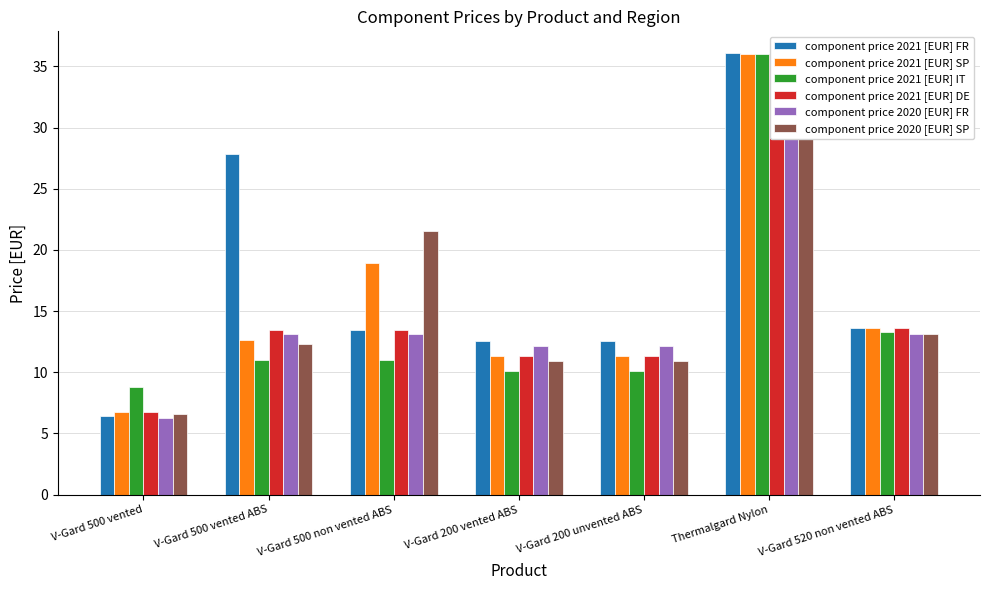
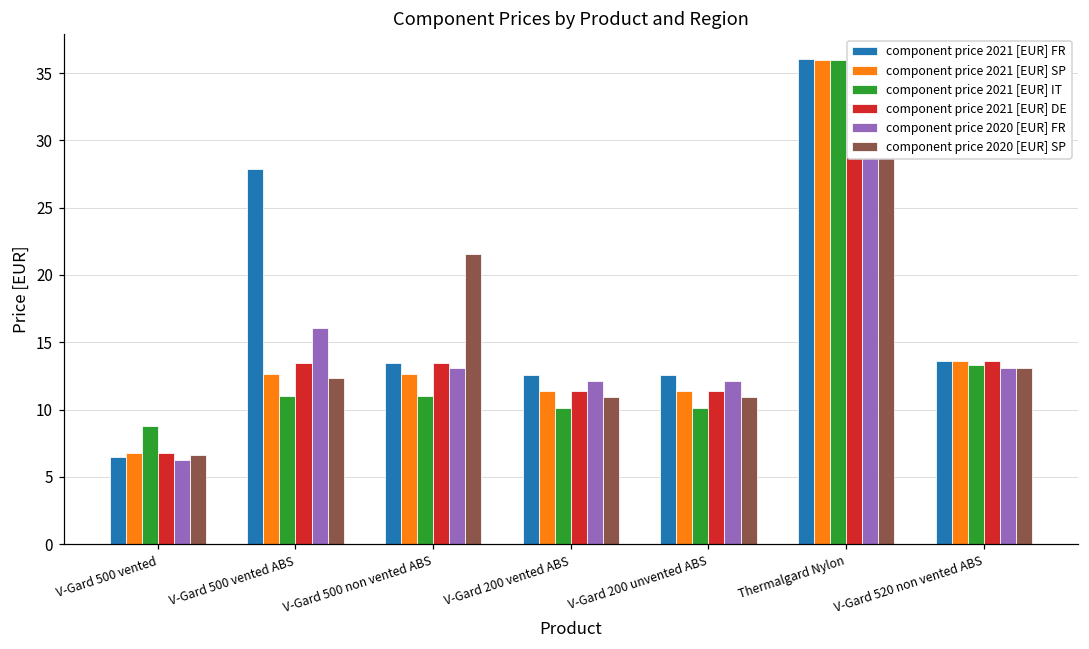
component price 2020 [EUR] FR, V-Gard 500 vented ABS: 13.1 -> 16.1
component price 2021 [EUR] SP, V-Gard 500 non vented ABS: 18.9 -> 12.7
